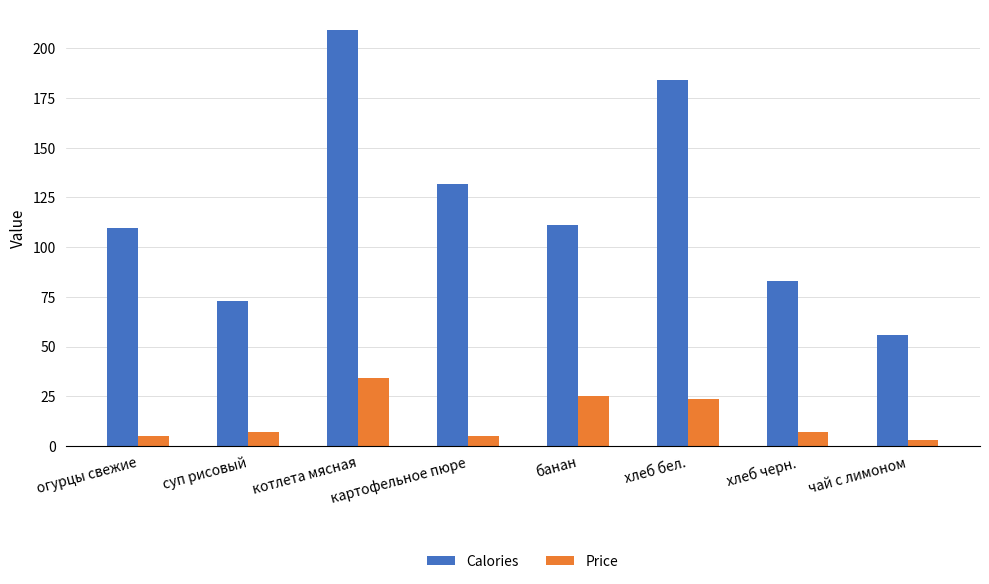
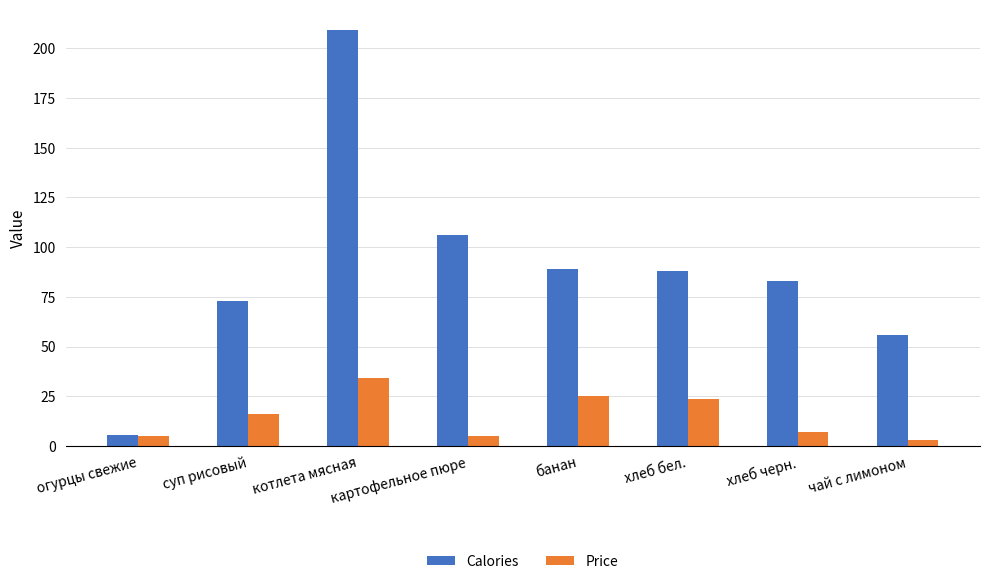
Calories, огурцы свежие: 110 -> 6
Price, суп рисовый: 7 -> 16
Calories, картофельное пюре: 132 -> 106
Calories, банан: 111 -> 89
Calories, хлеб бел.: 184 -> 88
